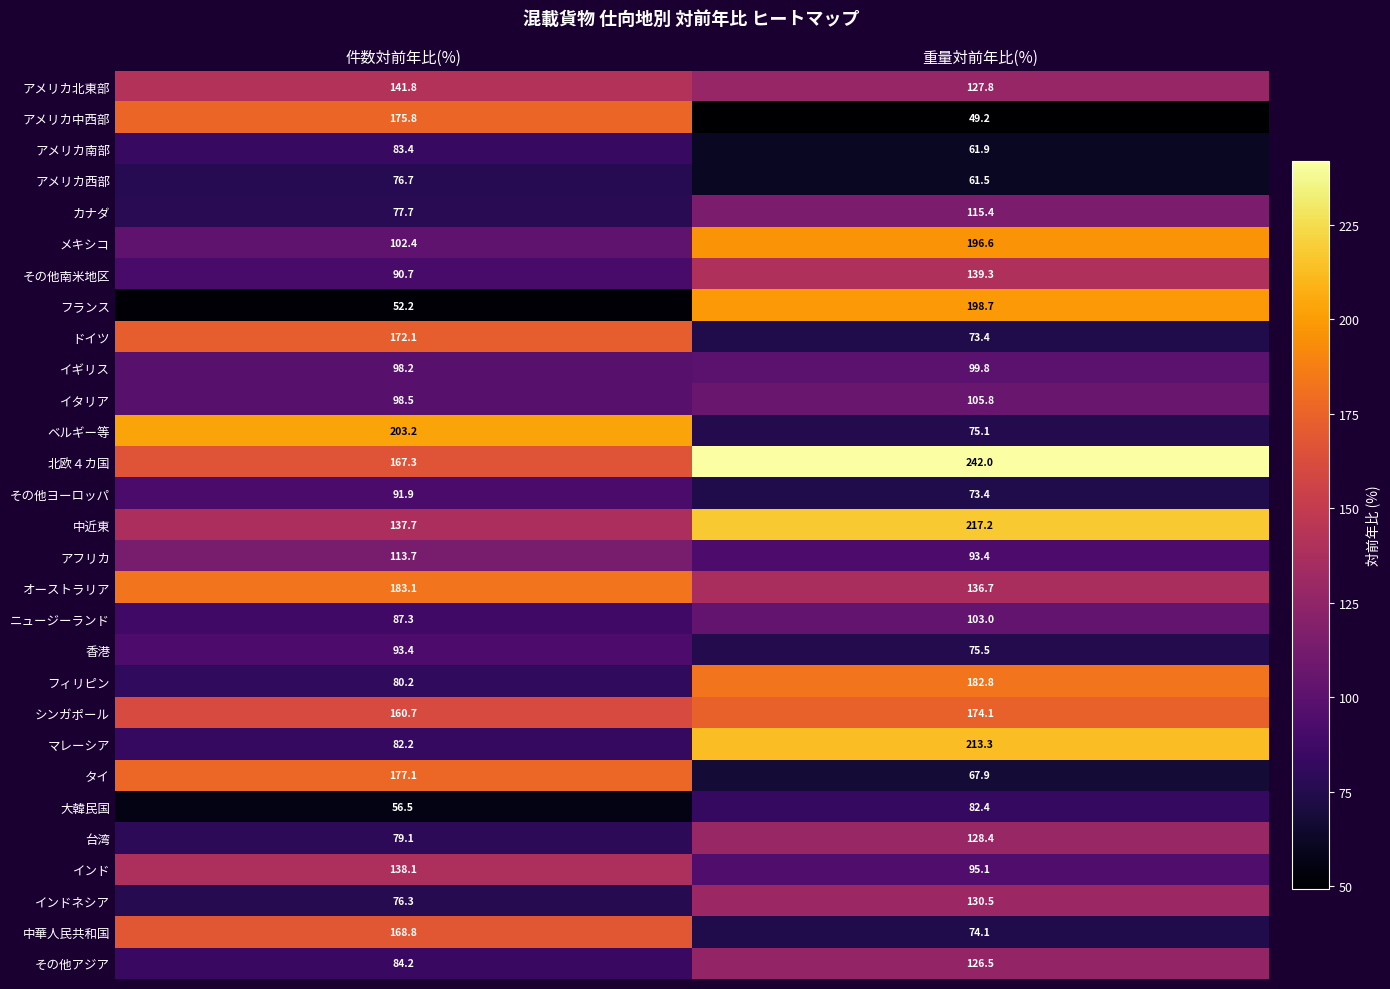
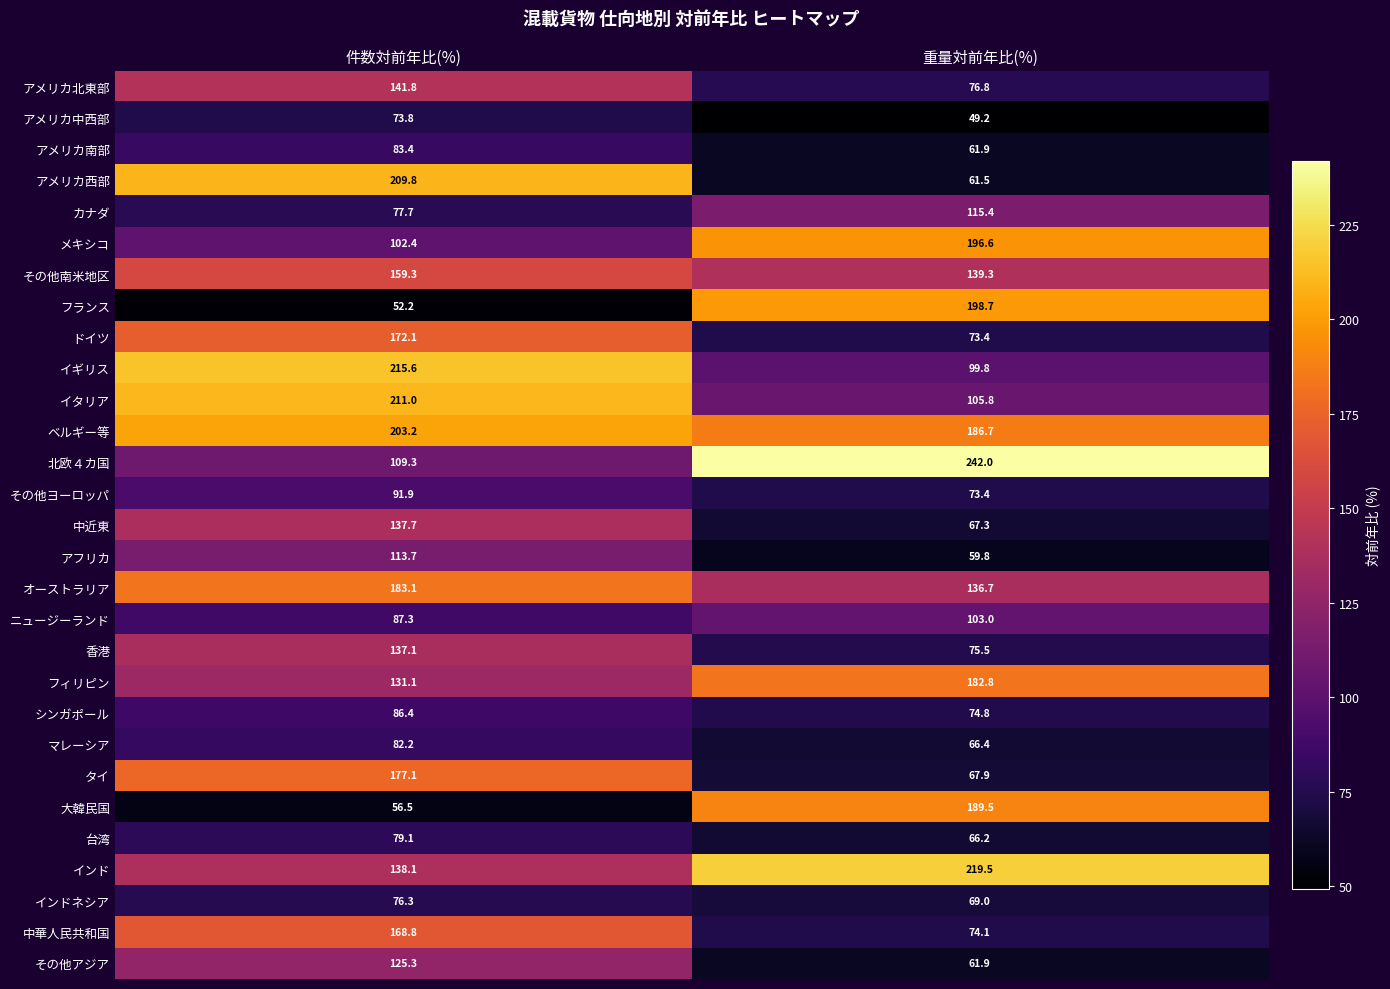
アメリカ北東部, 重量対前年比(%): 127.8 -> 76.8
アメリカ中西部, 件数対前年比(%): 175.8 -> 73.8
アメリカ西部, 件数対前年比(%): 76.7 -> 209.8
その他南米地区, 件数対前年比(%): 90.7 -> 159.3
イギリス, 件数対前年比(%): 98.2 -> 215.6
イタリア, 件数対前年比(%): 98.5 -> 211.0
ベルギー等, 重量対前年比(%): 75.1 -> 186.7
北欧４カ国, 件数対前年比(%): 167.3 -> 109.3
中近東, 重量対前年比(%): 217.2 -> 67.3
アフリカ, 重量対前年比(%): 93.4 -> 59.8
香港, 件数対前年比(%): 93.4 -> 137.1
フィリピン, 件数対前年比(%): 80.2 -> 131.1
シンガポール, 件数対前年比(%): 160.7 -> 86.4
シンガポール, 重量対前年比(%): 174.1 -> 74.8
マレーシア, 重量対前年比(%): 213.3 -> 66.4
大韓民国, 重量対前年比(%): 82.4 -> 189.5
台湾, 重量対前年比(%): 128.4 -> 66.2
インド, 重量対前年比(%): 95.1 -> 219.5
インドネシア, 重量対前年比(%): 130.5 -> 69.0
その他アジア, 件数対前年比(%): 84.2 -> 125.3
その他アジア, 重量対前年比(%): 126.5 -> 61.9
